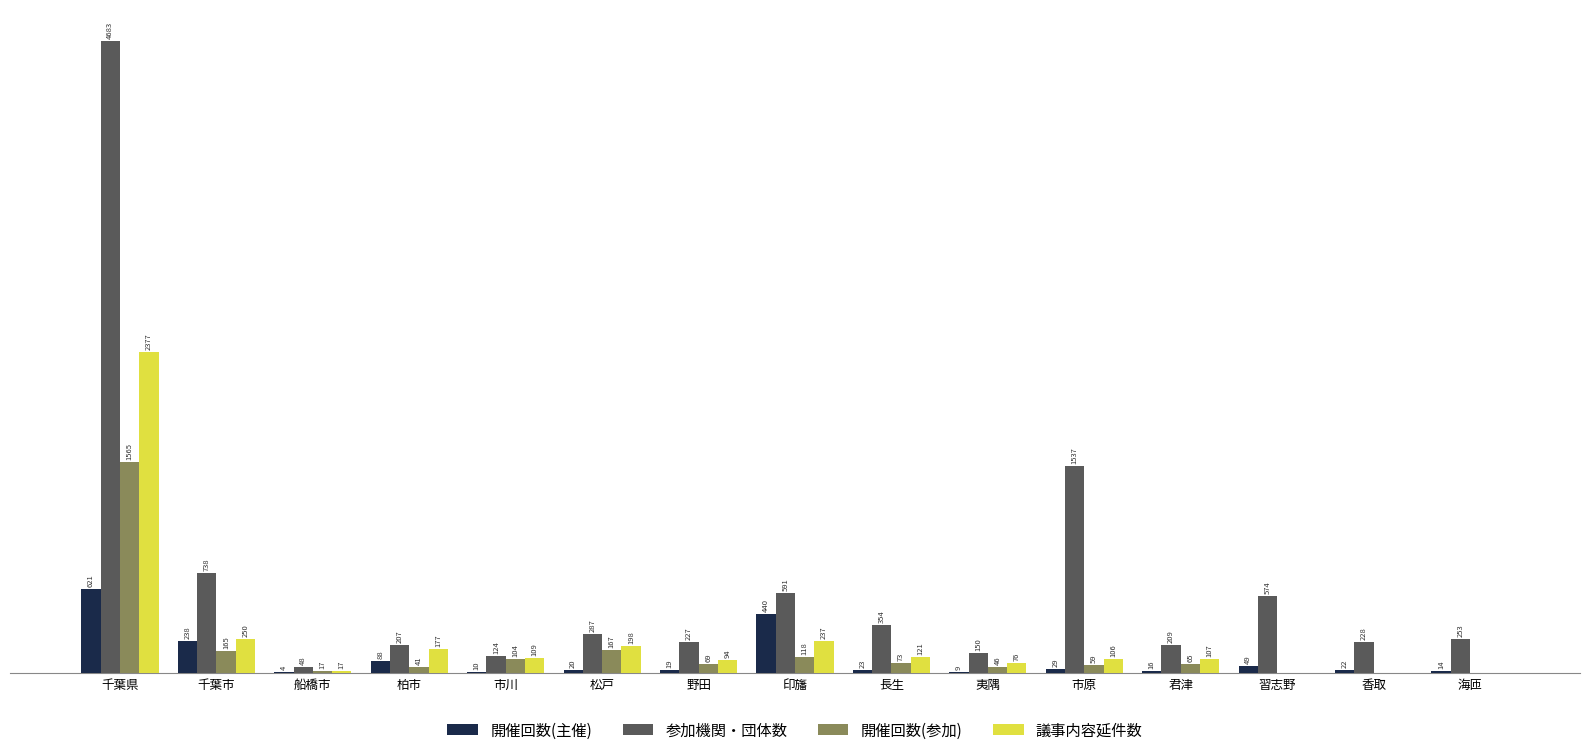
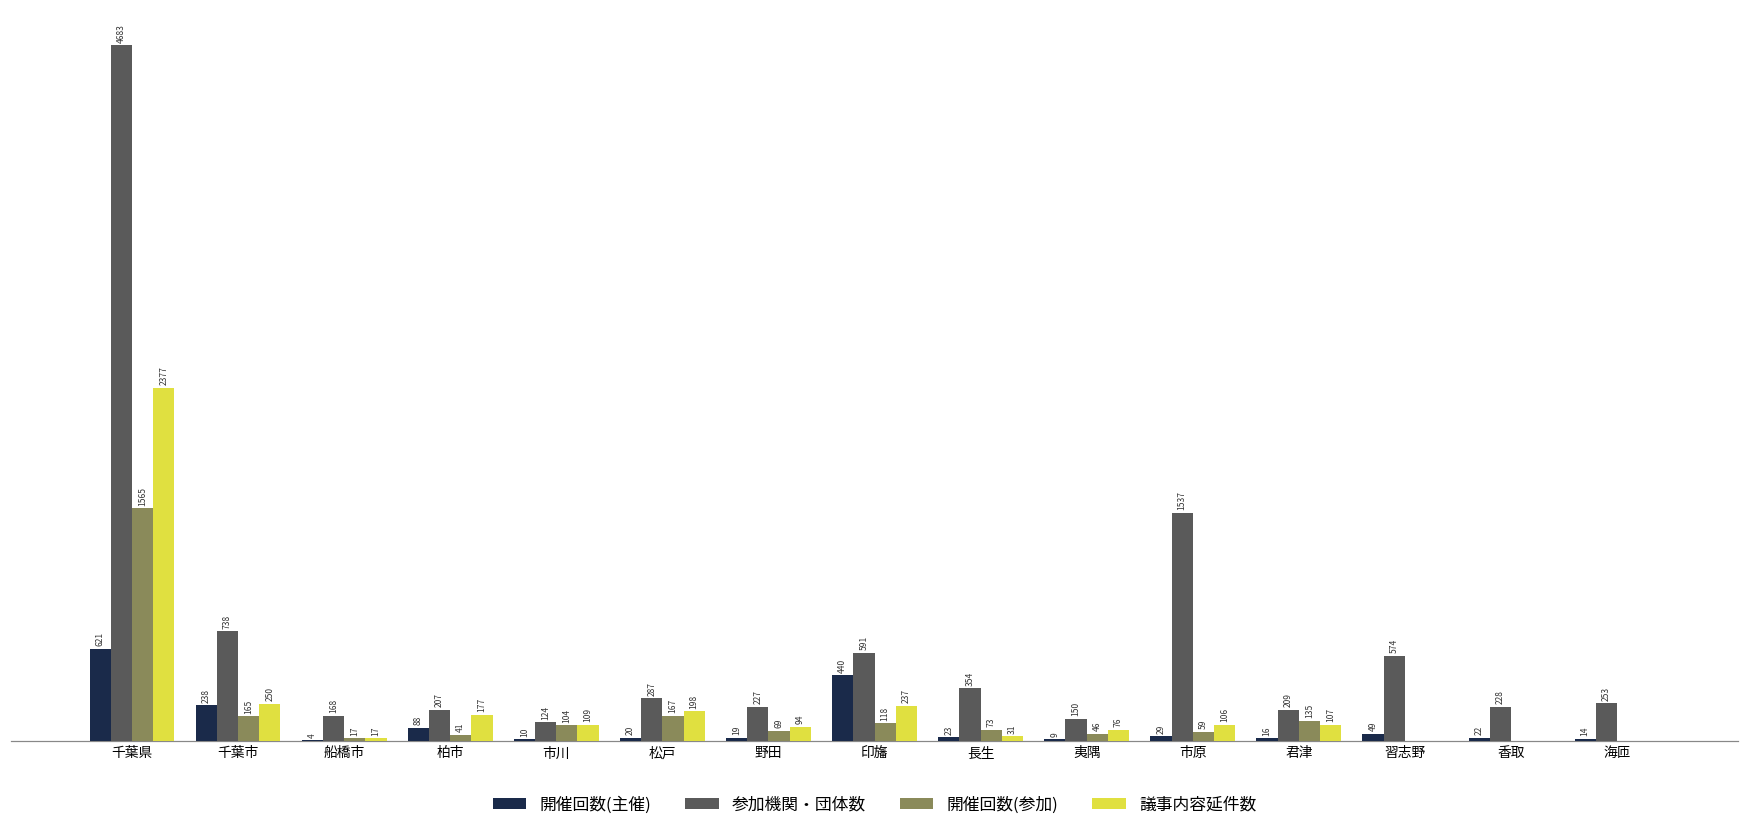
参加機関・団体数, 船橋市: 48 -> 168
議事内容延件数, 長生: 121 -> 31
開催回数(参加), 君津: 65 -> 135
